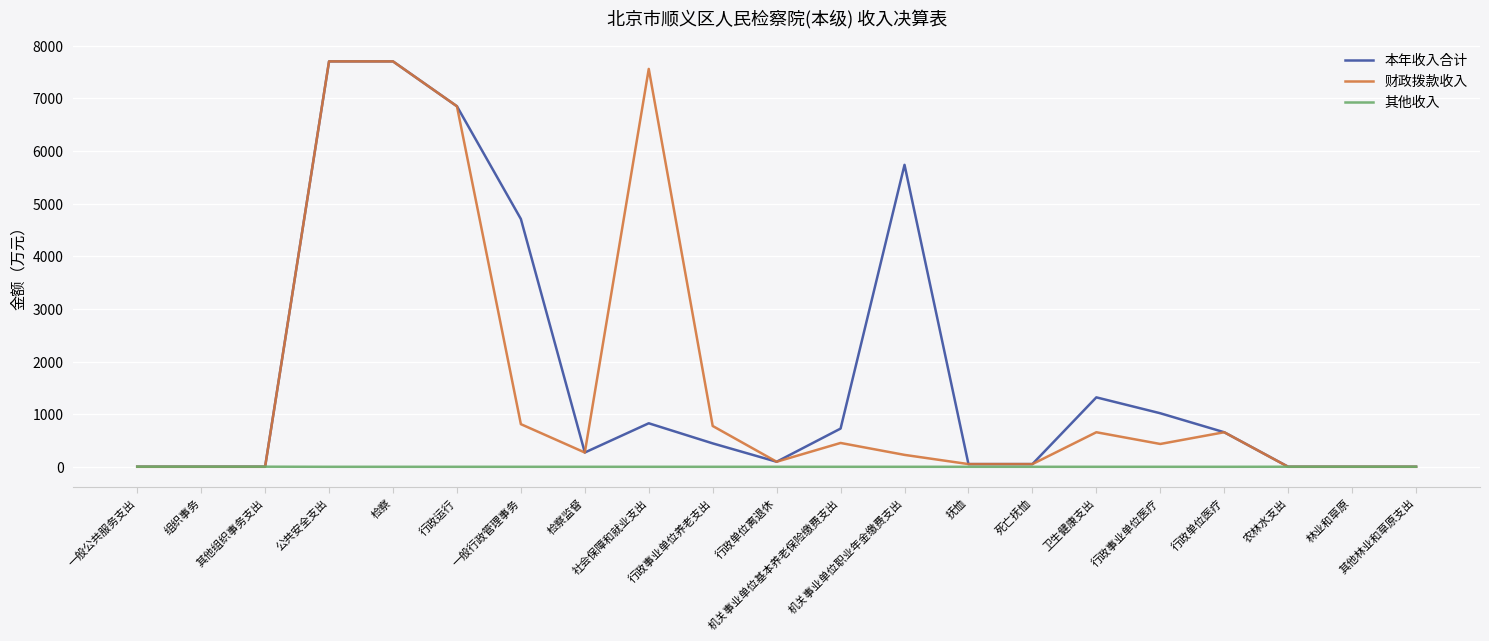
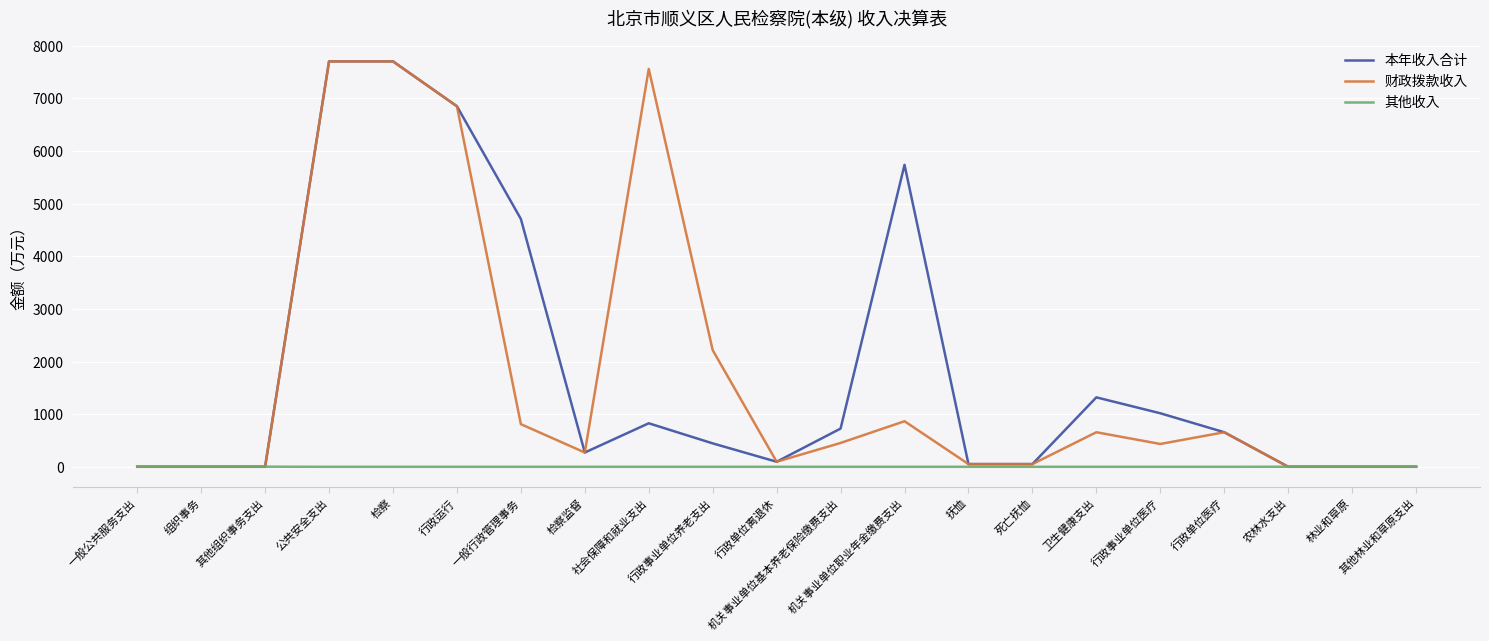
财政拨款收入, 行政事业单位养老支出: 800 -> 2200
财政拨款收入, 机关事业单位职业年金缴费支出: 200 -> 900
